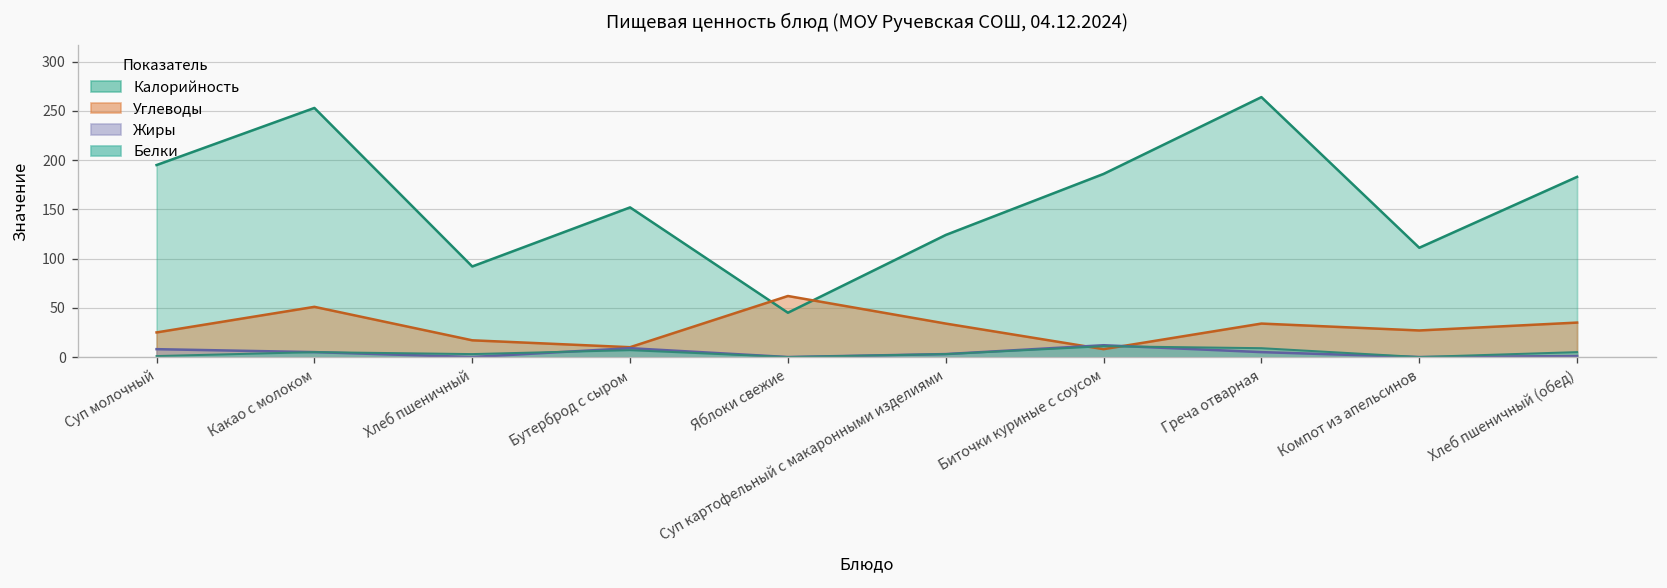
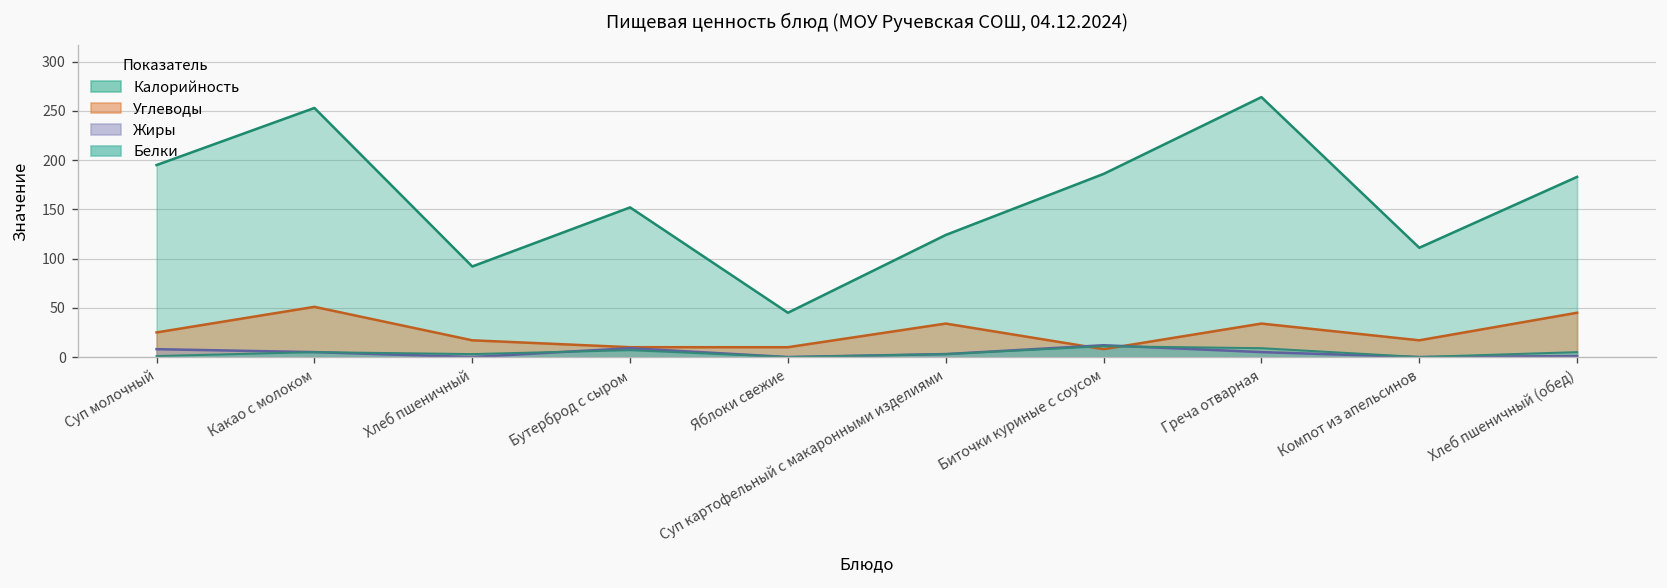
Углеводы, Яблоки свежие: 60 -> 10
Углеводы, Компот из апельсинов: 30 -> 20
Углеводы, Хлеб пшеничный (обед): 40 -> 50
